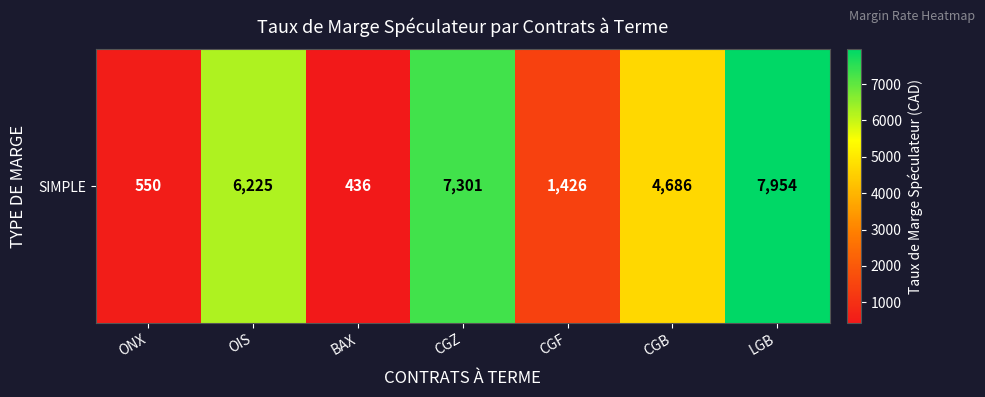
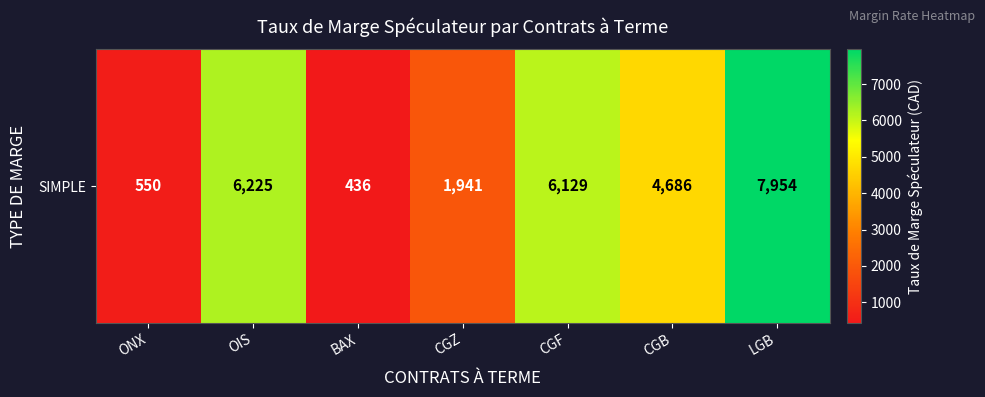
SIMPLE, CGZ: 7,301 -> 1,941
SIMPLE, CGF: 1,426 -> 6,129
